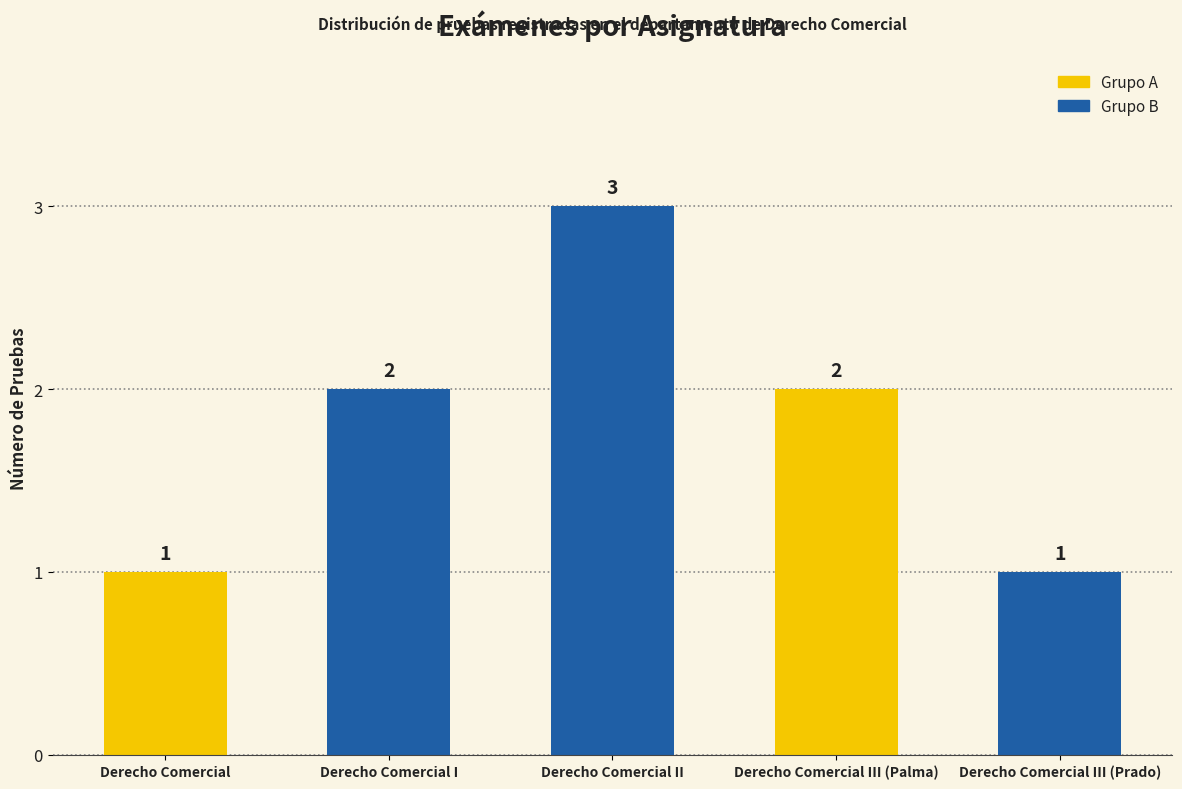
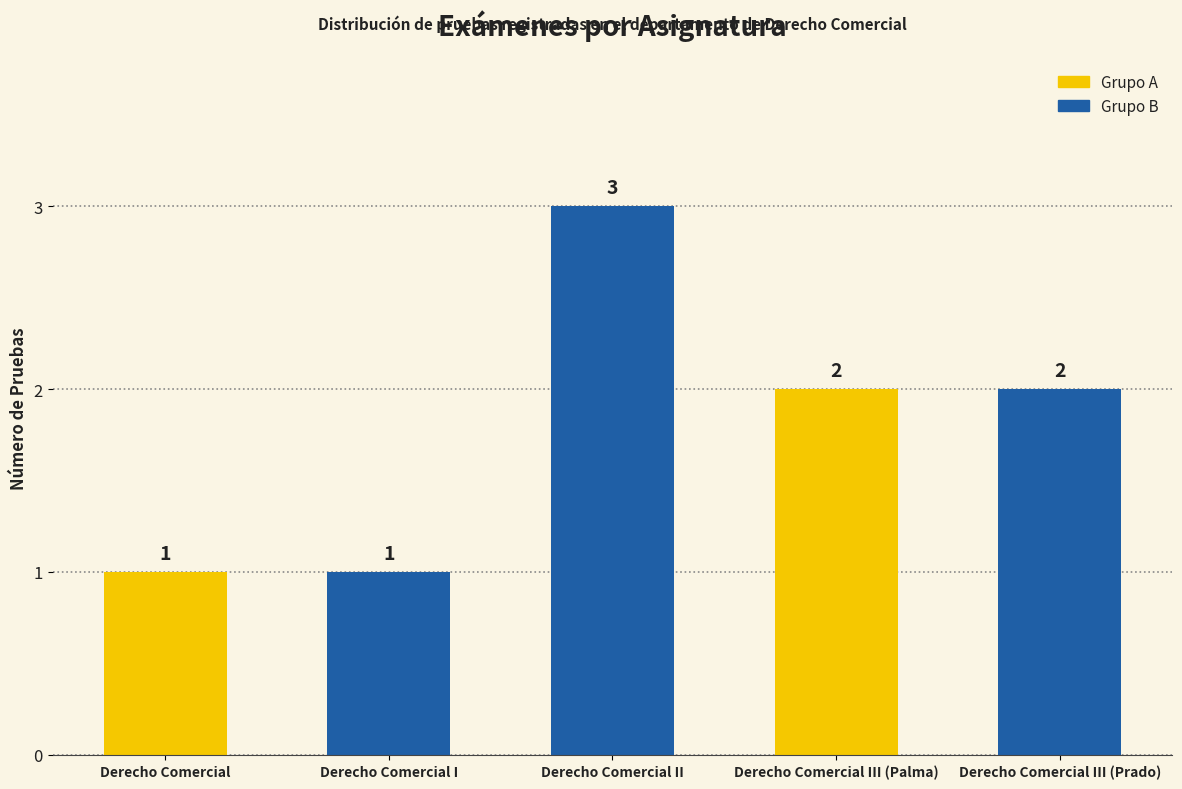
Derecho Comercial I: 2 -> 1
Derecho Comercial III (Prado): 1 -> 2
